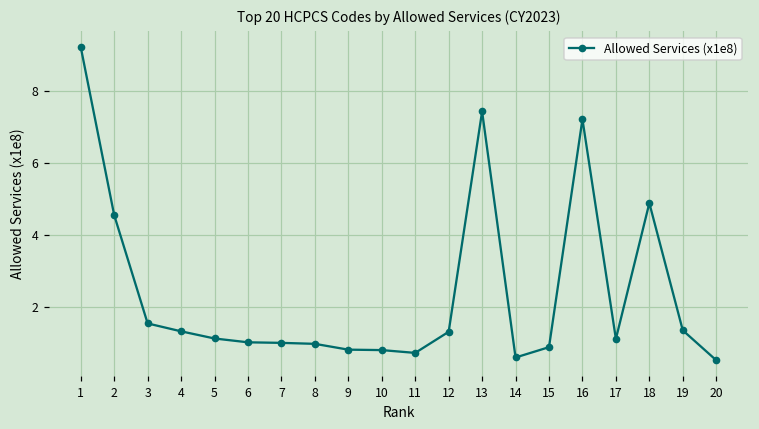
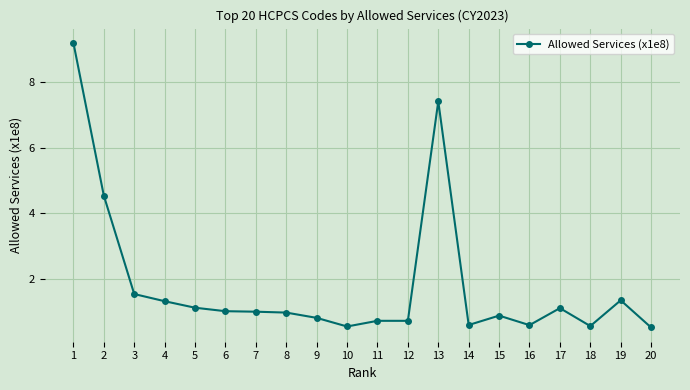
10: 0.8 -> 0.5
12: 1.3 -> 0.7
16: 7.2 -> 0.6
18: 4.9 -> 0.6
